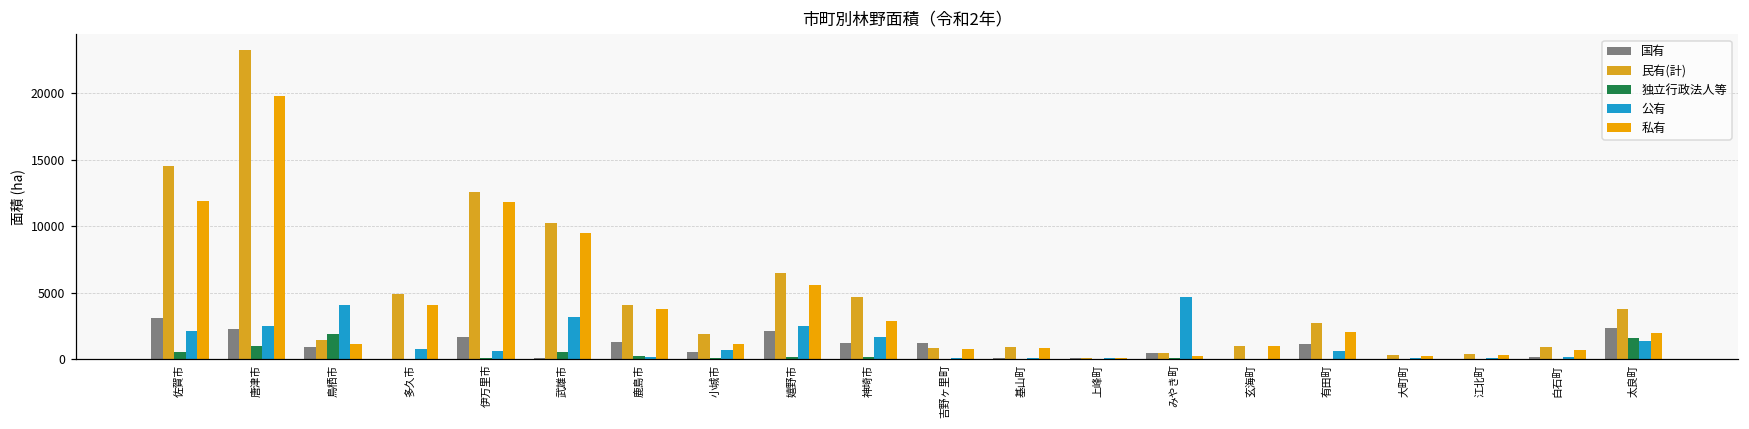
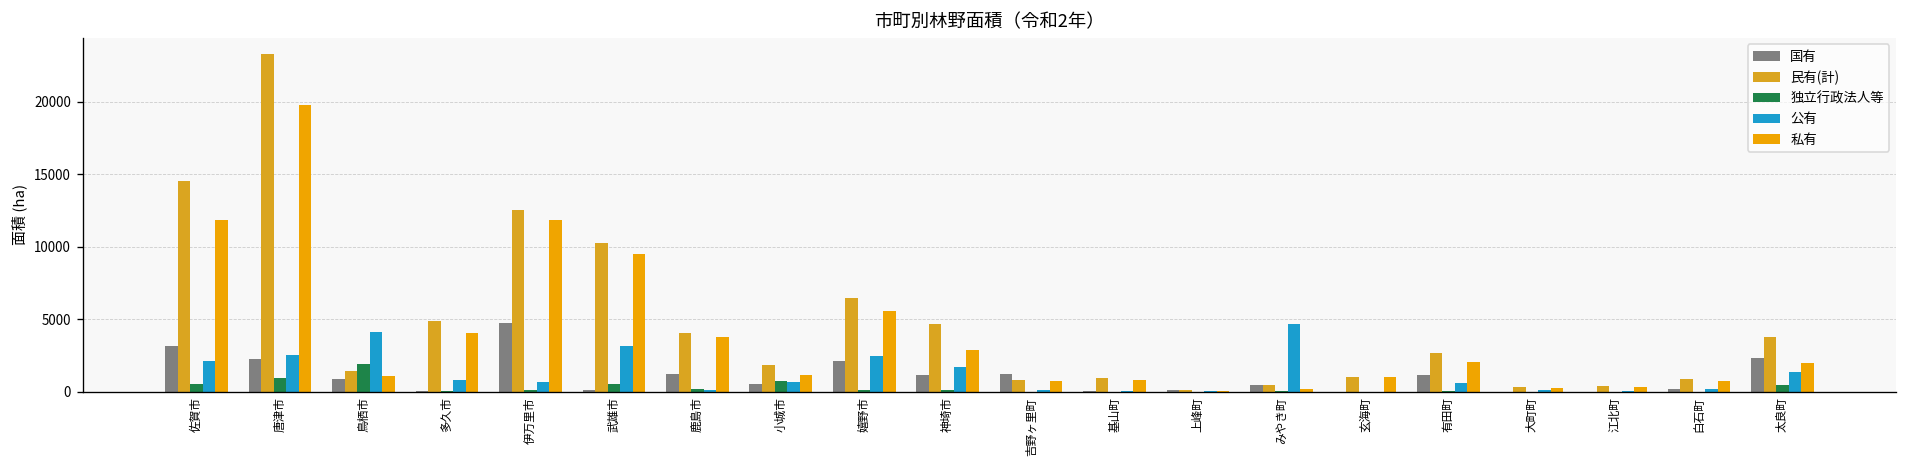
国有, 伊万里市: 1700 -> 4700
独立行政法人等, 小城市: 100 -> 800
独立行政法人等, 太良町: 1600 -> 500
